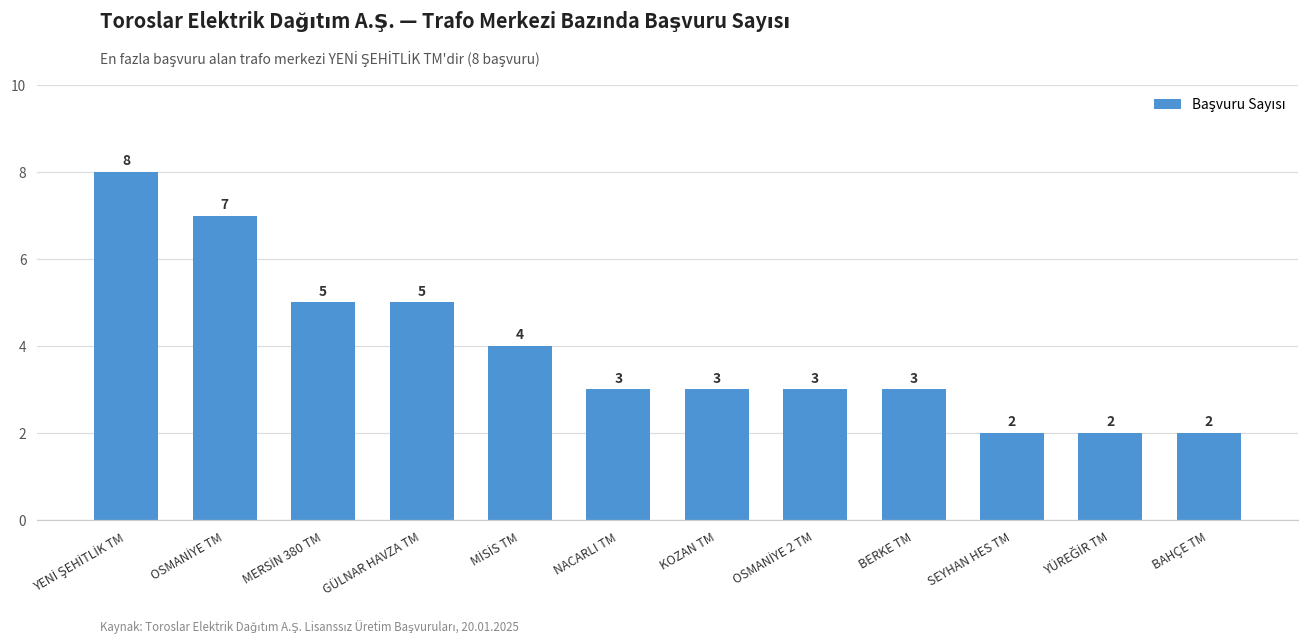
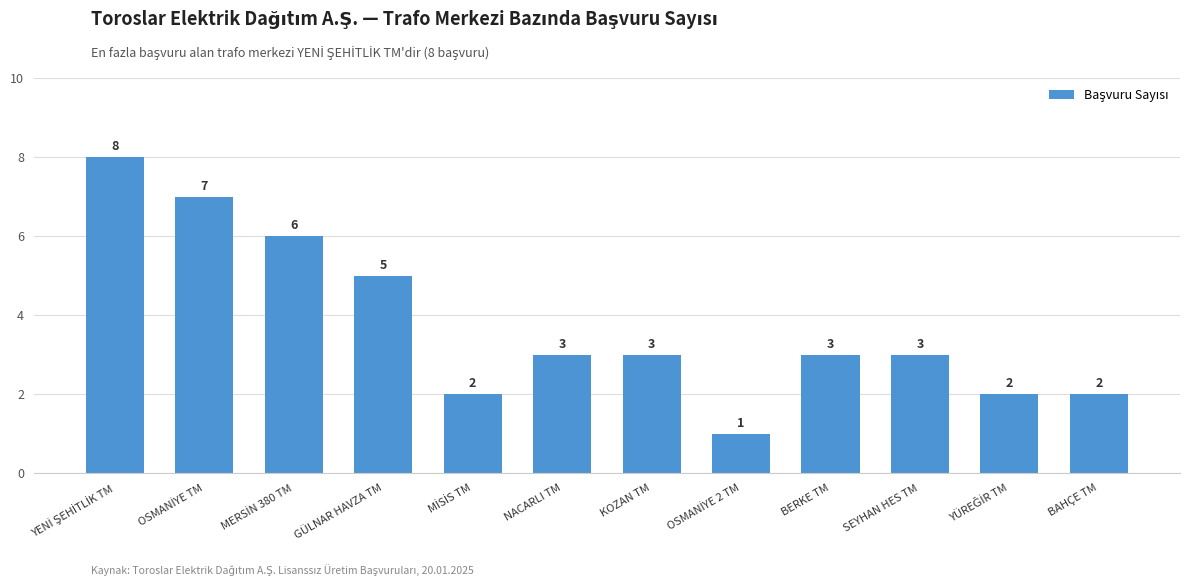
MERSİN 380 TM: 5 -> 6
MİSİS TM: 4 -> 2
OSMANİYE 2 TM: 3 -> 1
SEYHAN HES TM: 2 -> 3
